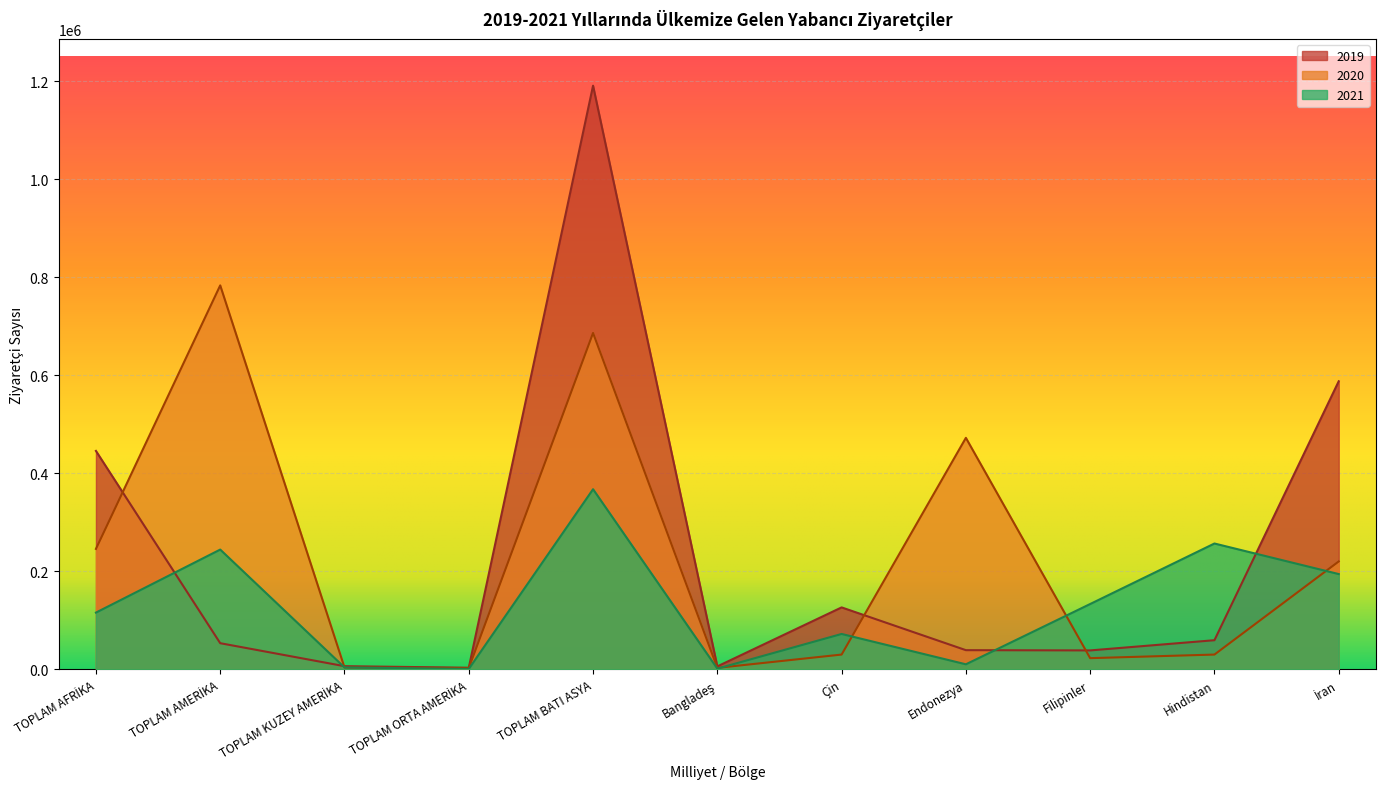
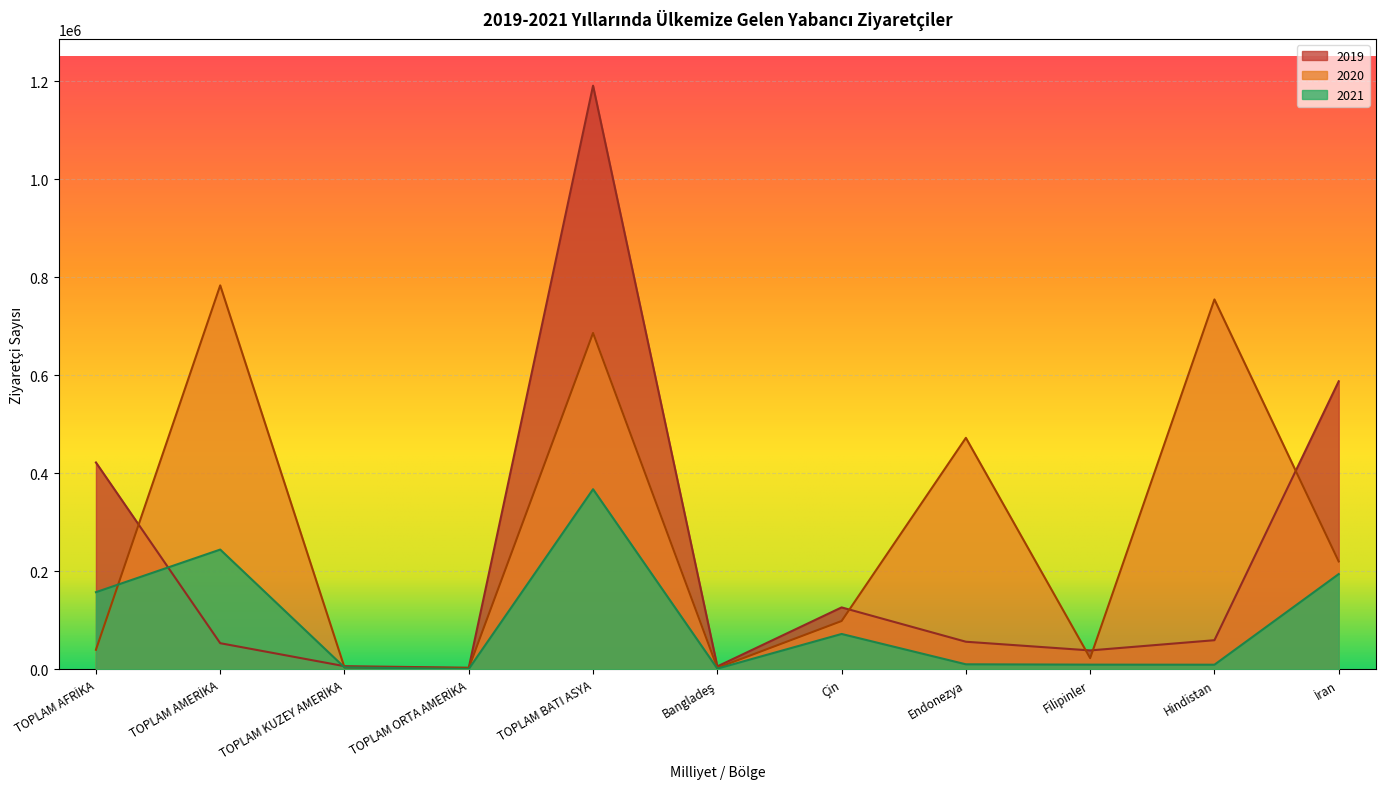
2019, TOPLAM AFRİKA: 450000 -> 420000
2020, TOPLAM AFRİKA: 250000 -> 40000
2021, TOPLAM AFRİKA: 120000 -> 160000
2020, Çin: 30000 -> 100000
2019, Endonezya: 40000 -> 60000
2021, Filipinler: 130000 -> 10000
2020, Hindistan: 30000 -> 750000
2021, Hindistan: 260000 -> 10000
